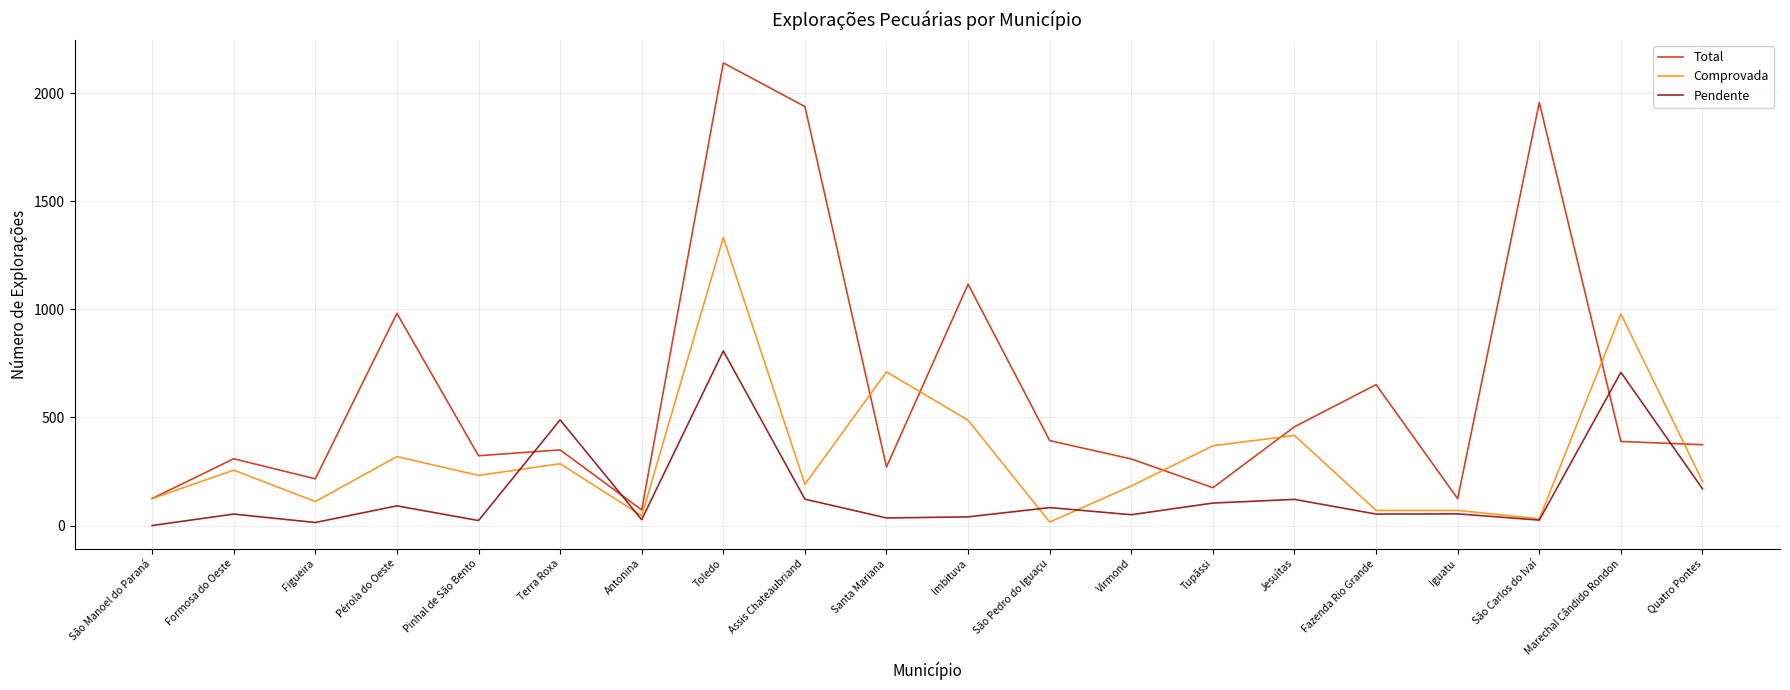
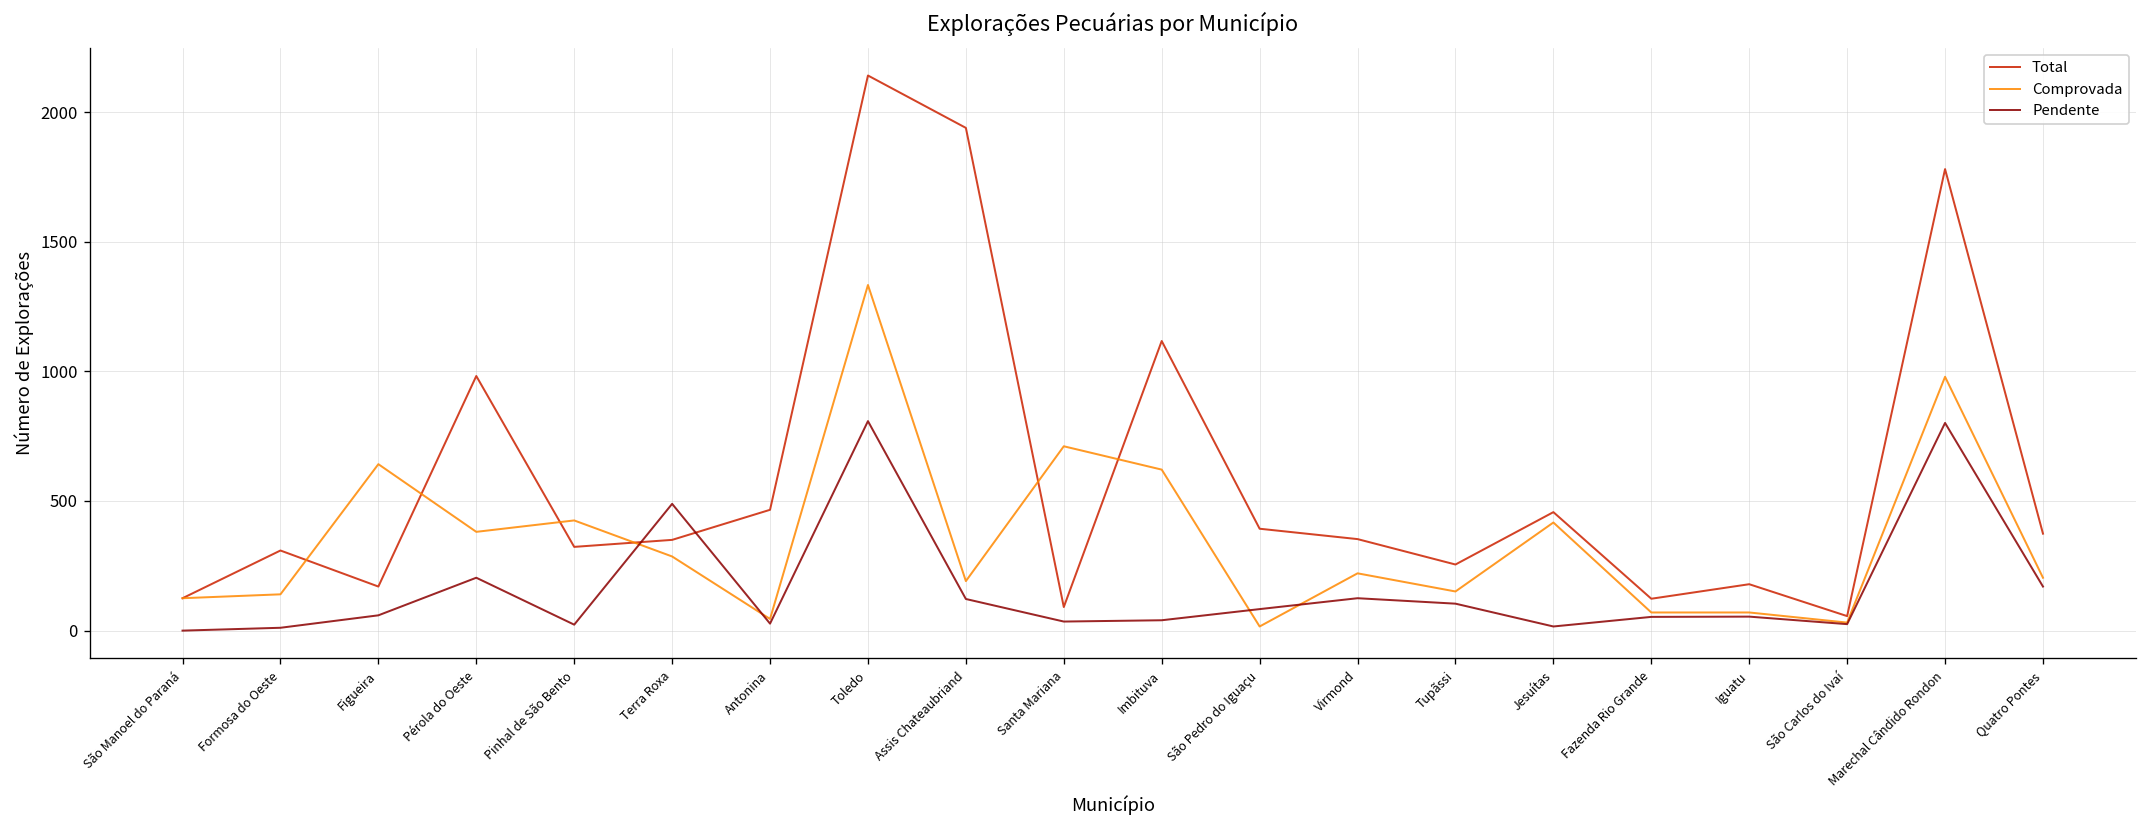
Comprovada, Formosa do Oeste: 260 -> 140
Pendente, Formosa do Oeste: 50 -> 10
Total, Figueira: 220 -> 170
Comprovada, Figueira: 110 -> 640
Pendente, Figueira: 10 -> 60
Comprovada, Pérola do Oeste: 320 -> 380
Pendente, Pérola do Oeste: 90 -> 200
Comprovada, Pinhal de São Bento: 230 -> 430
Total, Antonina: 70 -> 470
Total, Santa Mariana: 270 -> 90
Comprovada, Imbituva: 490 -> 620
Total, Virmond: 310 -> 350
Comprovada, Virmond: 180 -> 220
Pendente, Virmond: 50 -> 130
Total, Tupãssi: 180 -> 260
Comprovada, Tupãssi: 370 -> 150
Pendente, Jesuítas: 120 -> 20
Total, Fazenda Rio Grande: 650 -> 120
Total, Iguatu: 120 -> 180
Total, São Carlos do Ivaí: 1960 -> 60
Total, Marechal Cândido Rondon: 390 -> 1780
Pendente, Marechal Cândido Rondon: 710 -> 800
